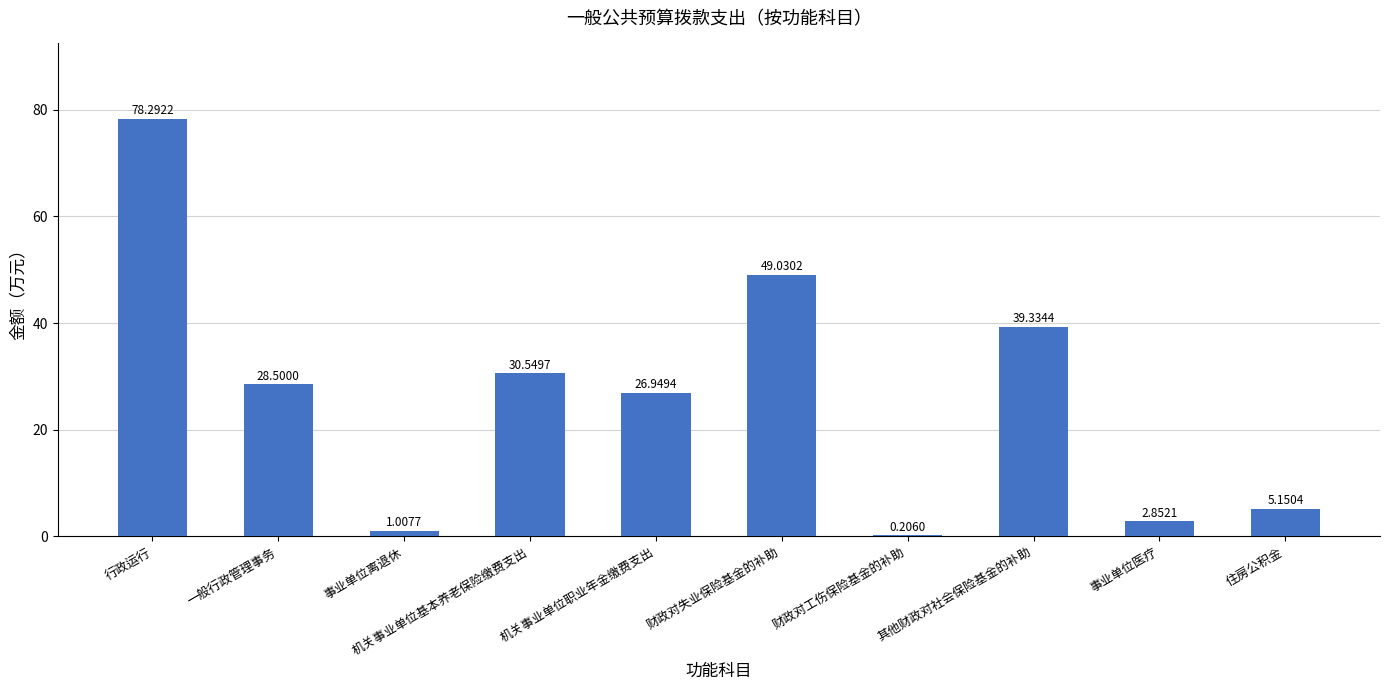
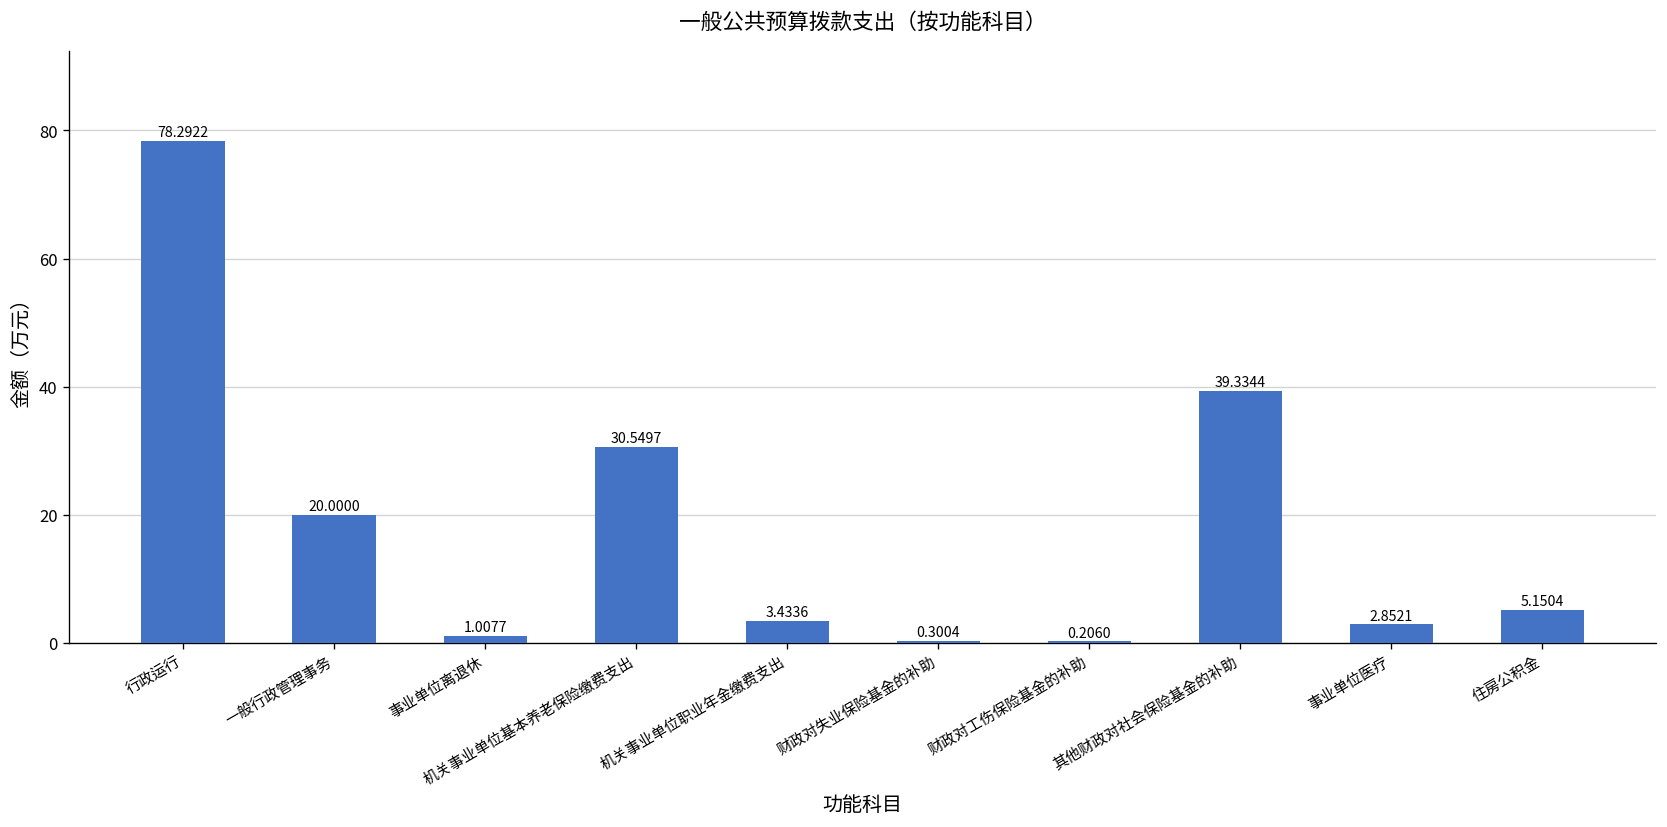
一般行政管理事务: 28.5000 -> 20.0000
机关事业单位职业年金缴费支出: 26.9494 -> 3.4336
财政对失业保险基金的补助: 49.0302 -> 0.3004
